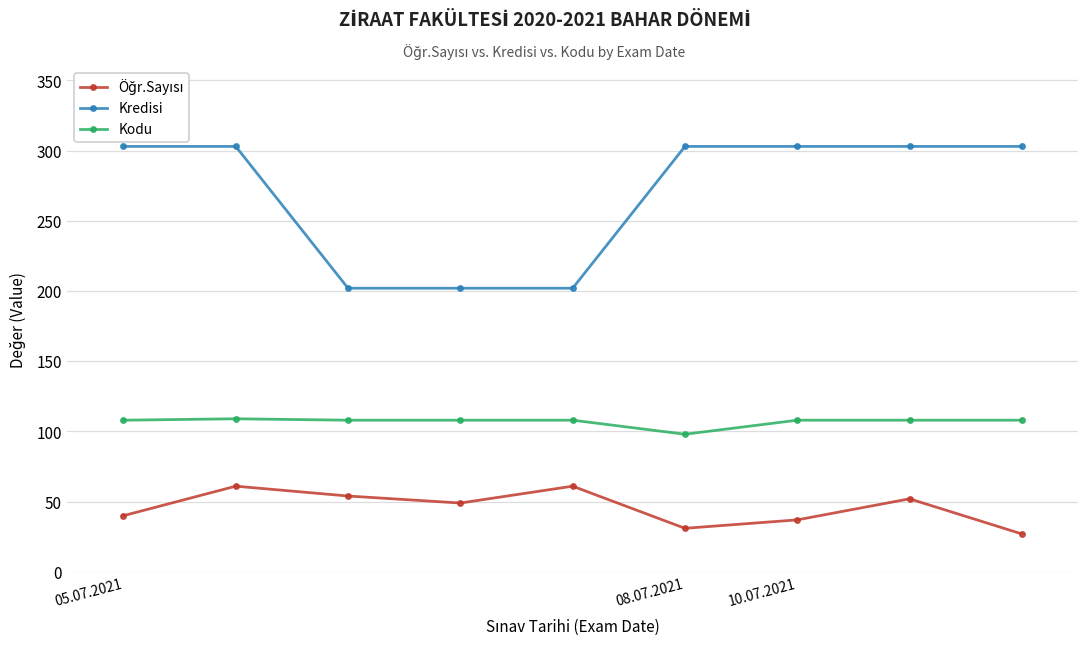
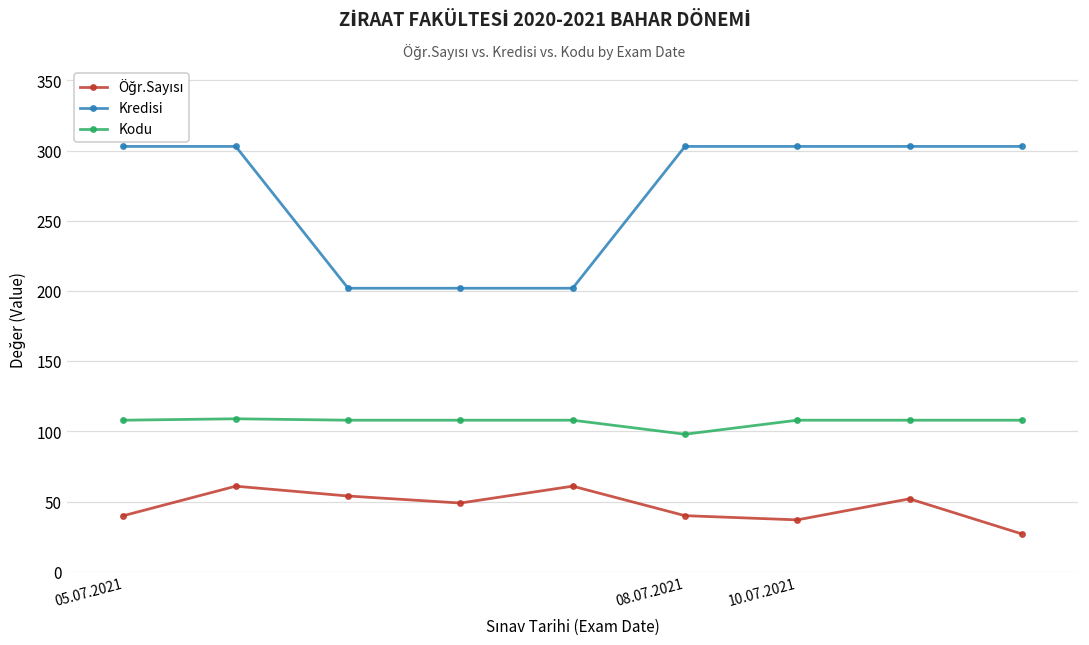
Öğr.Sayısı, 08.07.2021: 31 -> 40
